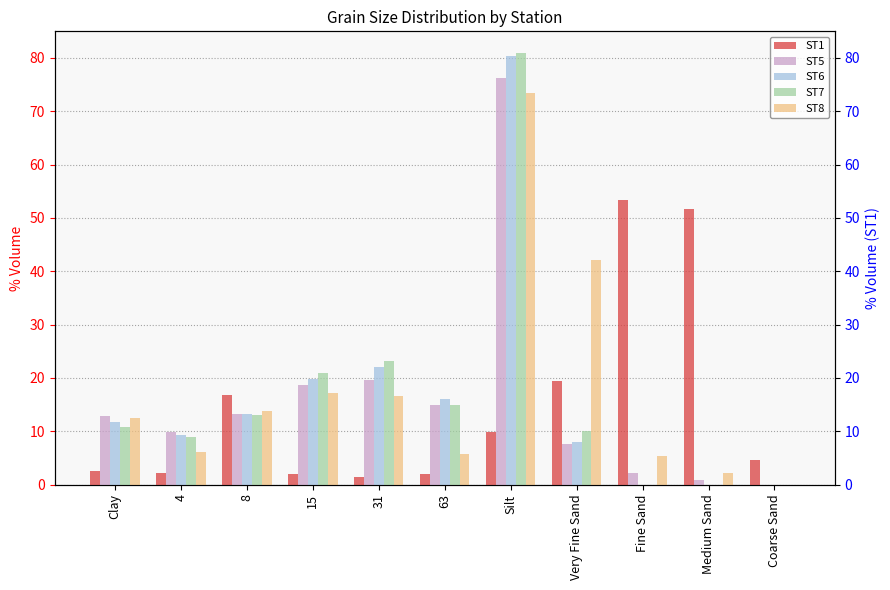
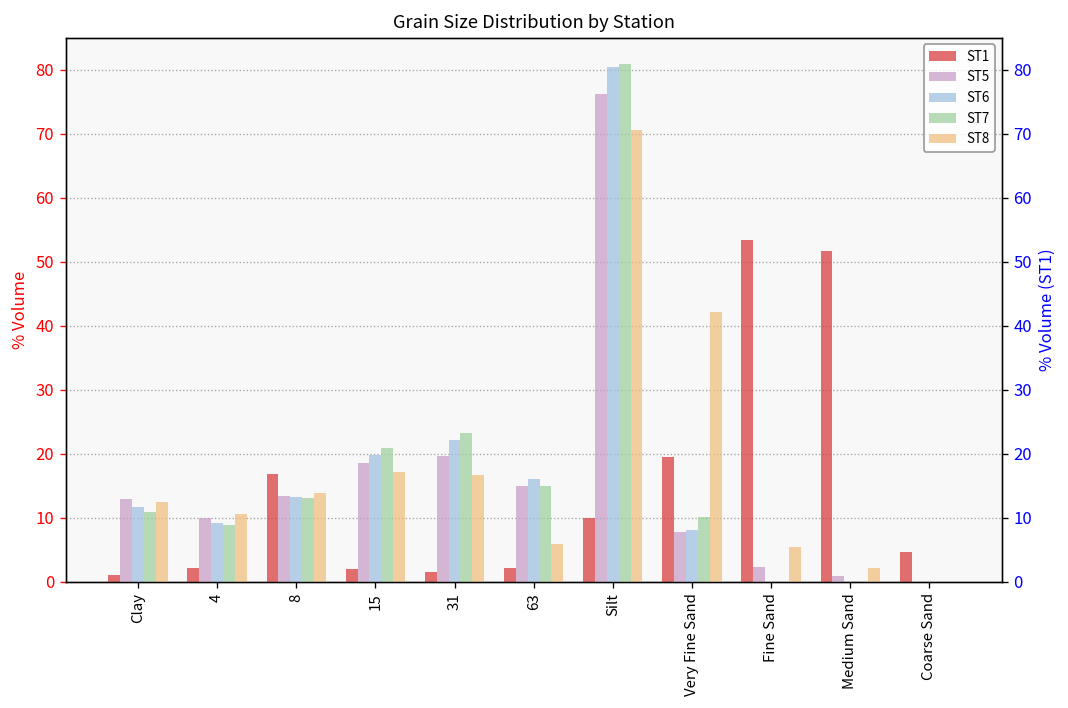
ST1, Clay: 3 -> 1
ST8, 4: 6 -> 11
ST8, Silt: 73 -> 71
